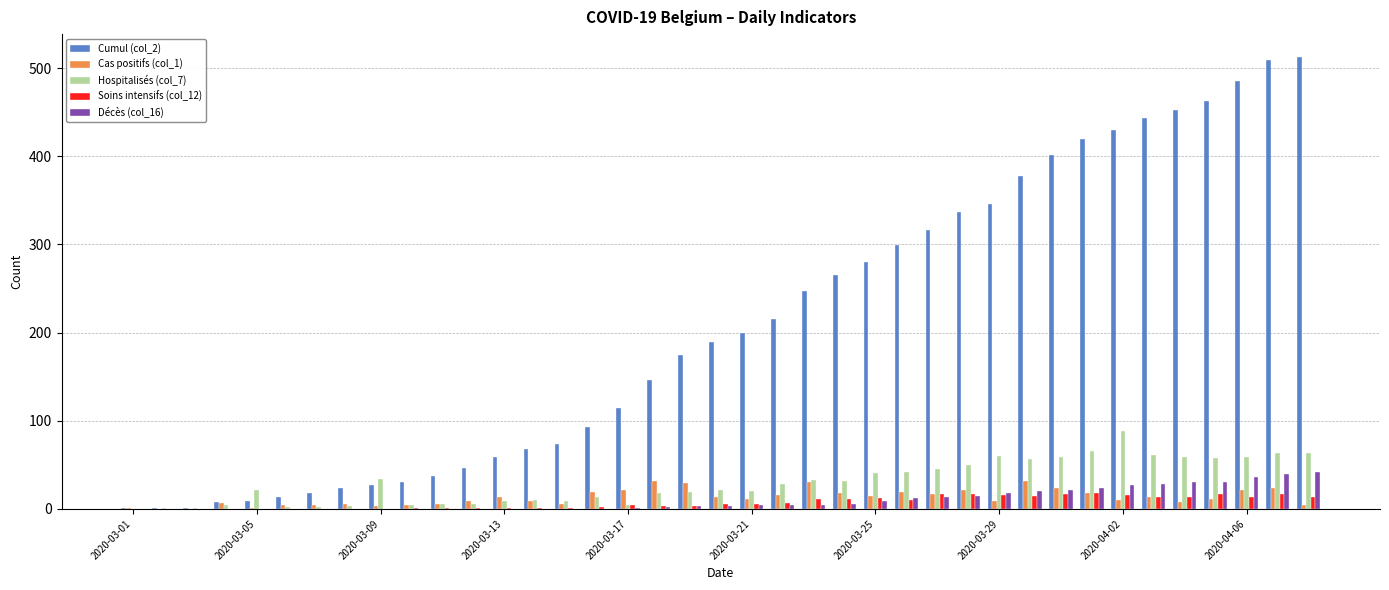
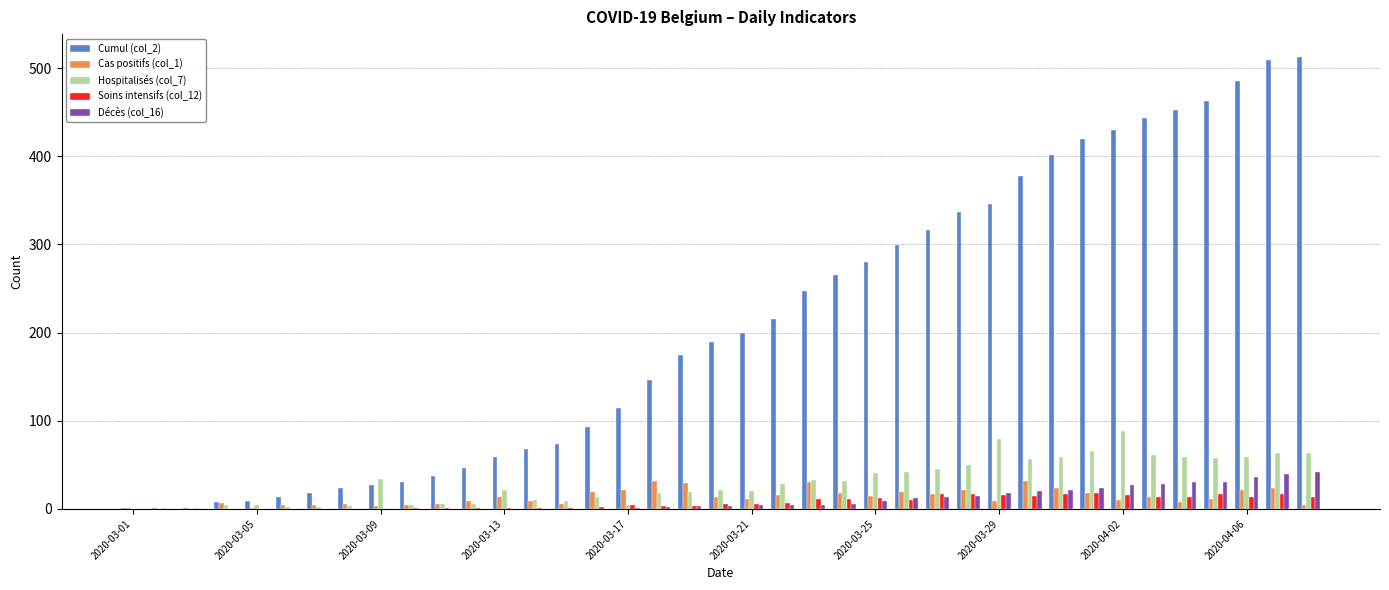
Hospitalisés (col_7), 2020-03-05: 20 -> 0
Hospitalisés (col_7), 2020-03-13: 10 -> 20
Hospitalisés (col_7), 2020-03-29: 60 -> 80
